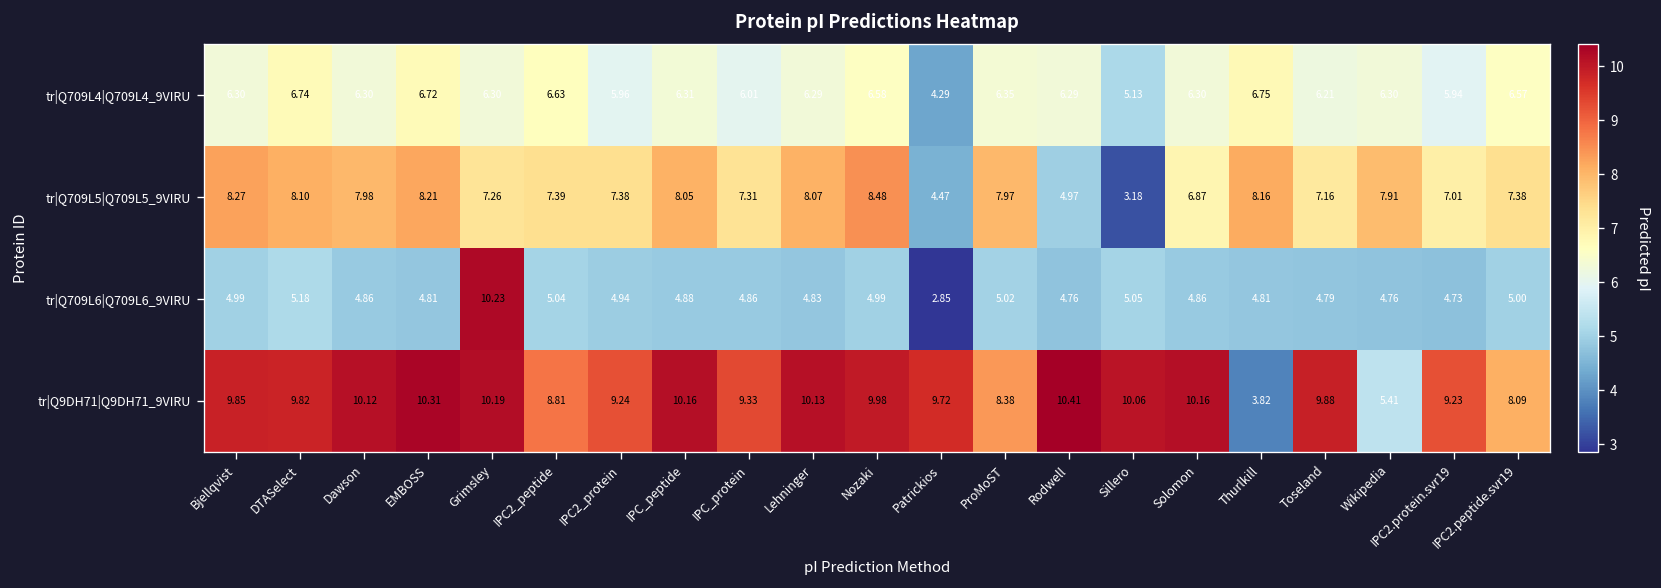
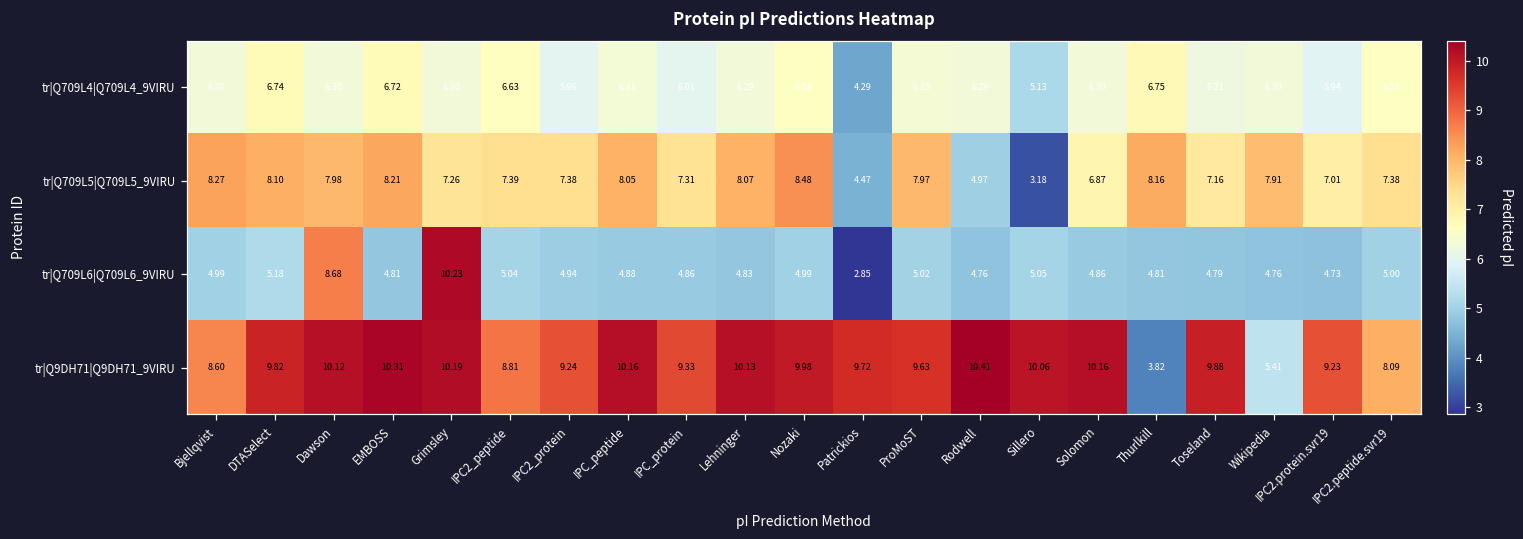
tr|Q709L6|Q709L6_9VIRU, Dawson: 4.86 -> 8.68
tr|Q9DH71|Q9DH71_9VIRU, Bjellqvist: 9.85 -> 8.60
tr|Q9DH71|Q9DH71_9VIRU, ProMoST: 8.38 -> 9.63
